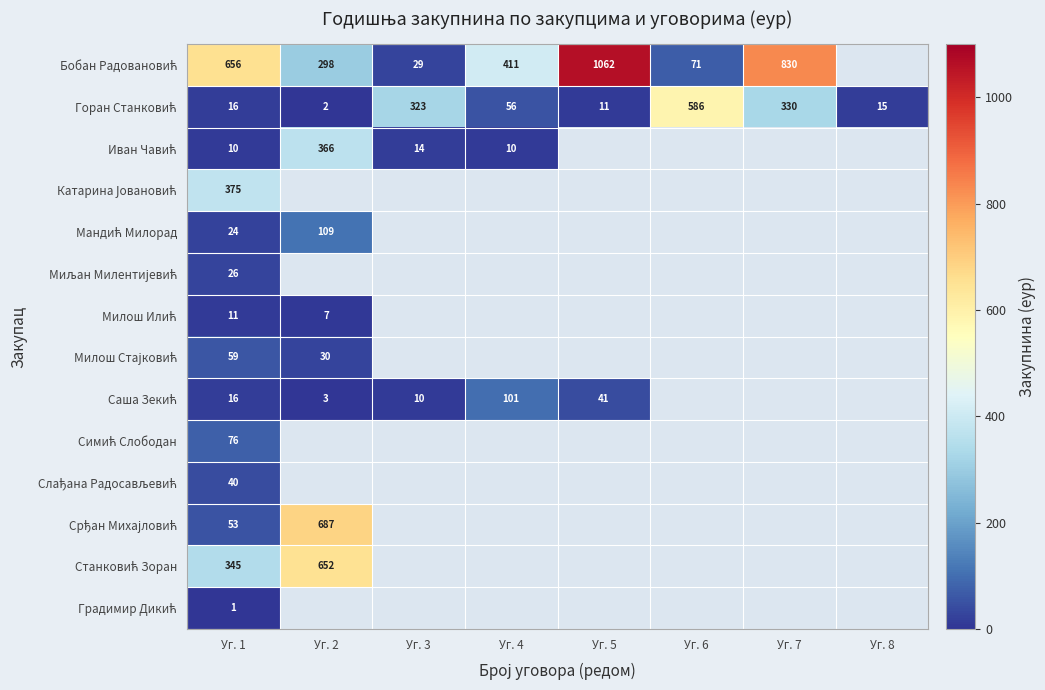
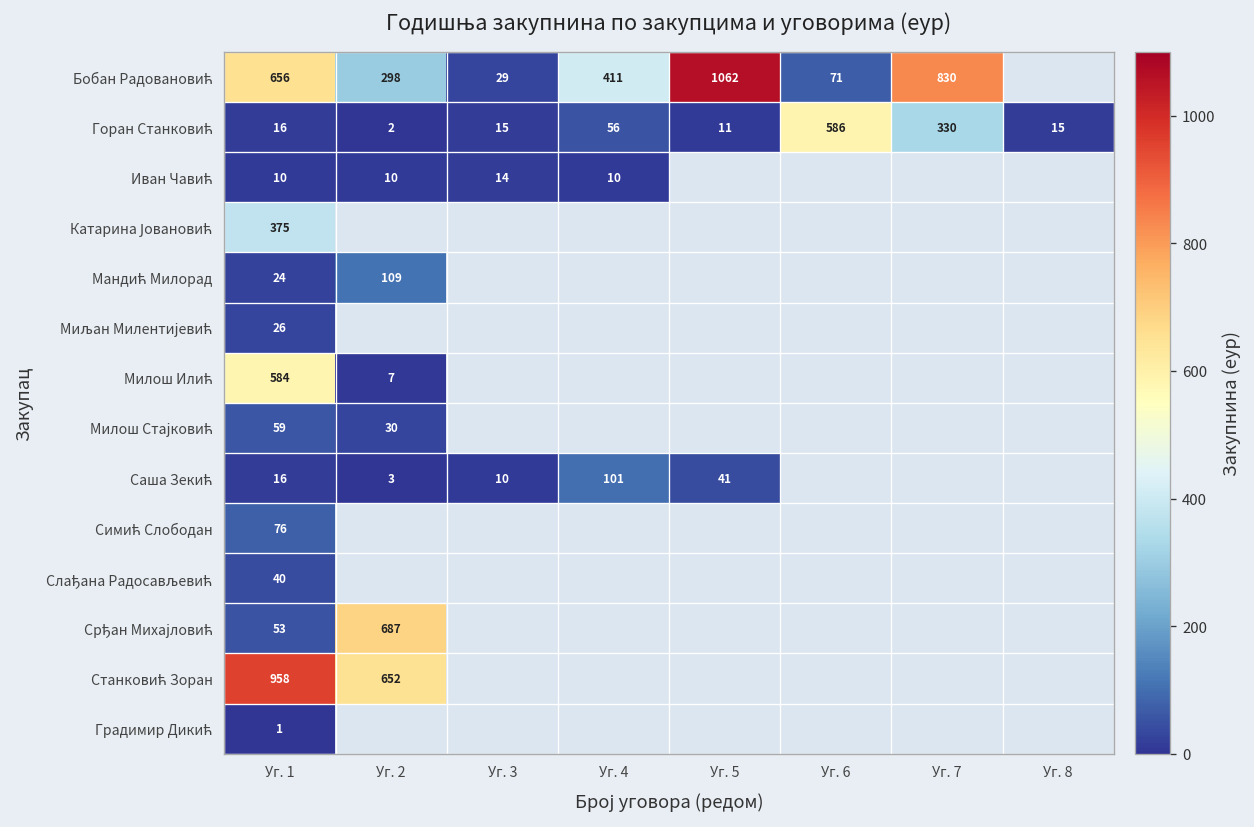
Горан Станковић, Уг. 3: 323 -> 15
Иван Чавић, Уг. 2: 366 -> 10
Милош Илић, Уг. 1: 11 -> 584
Станковић Зоран, Уг. 1: 345 -> 958
